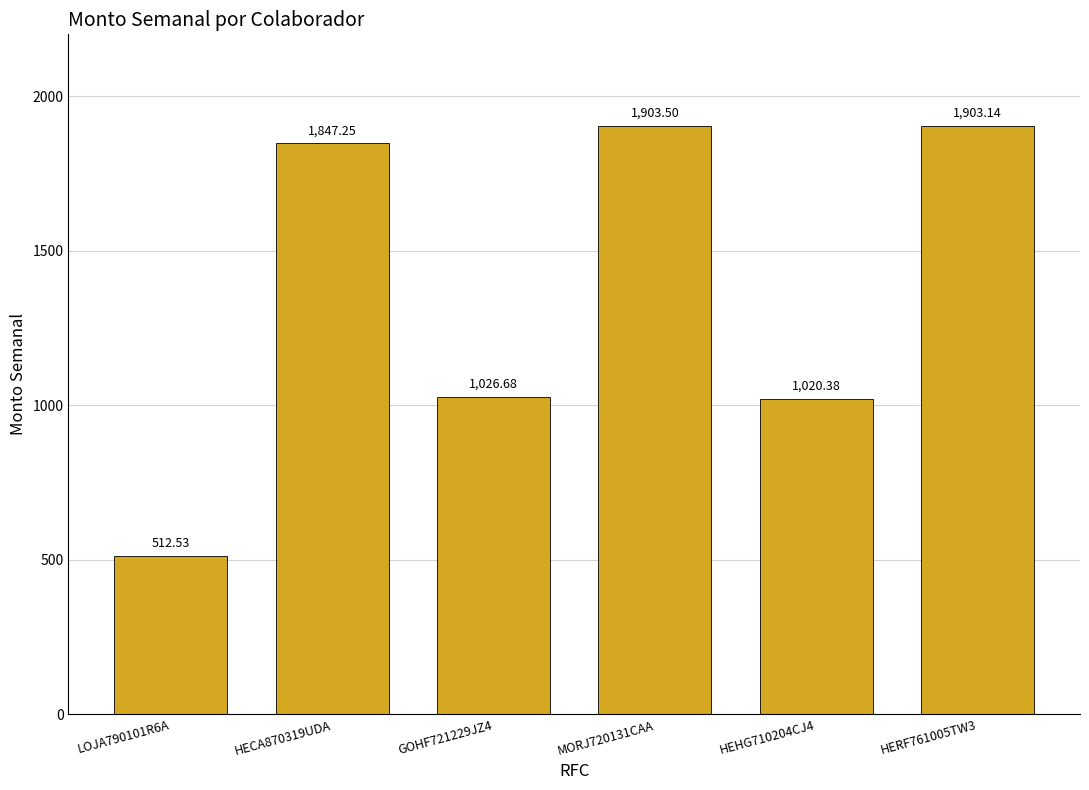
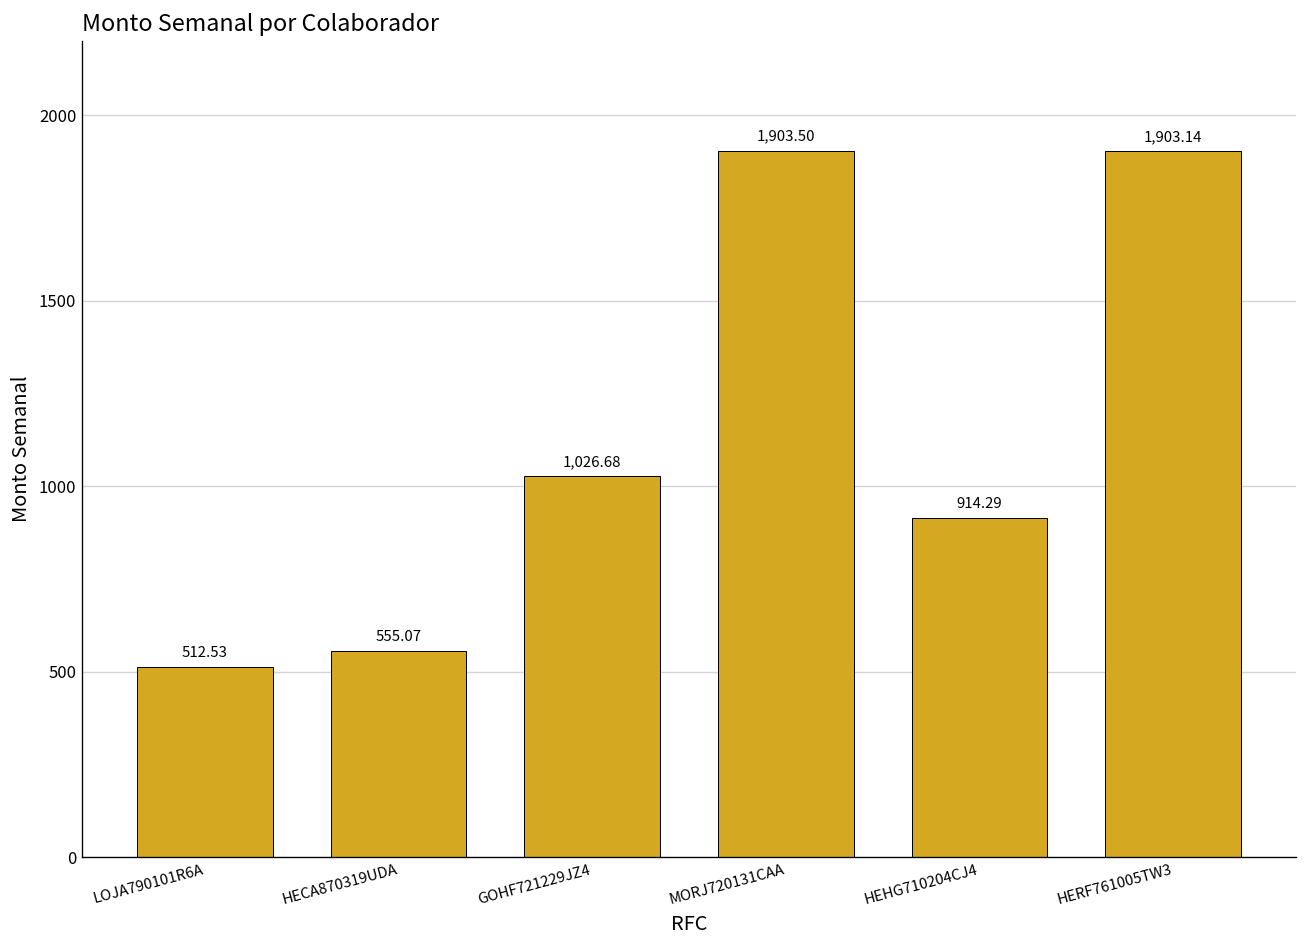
HECA870319UDA: 1,847.25 -> 555.07
HEHG710204CJ4: 1,020.38 -> 914.29
